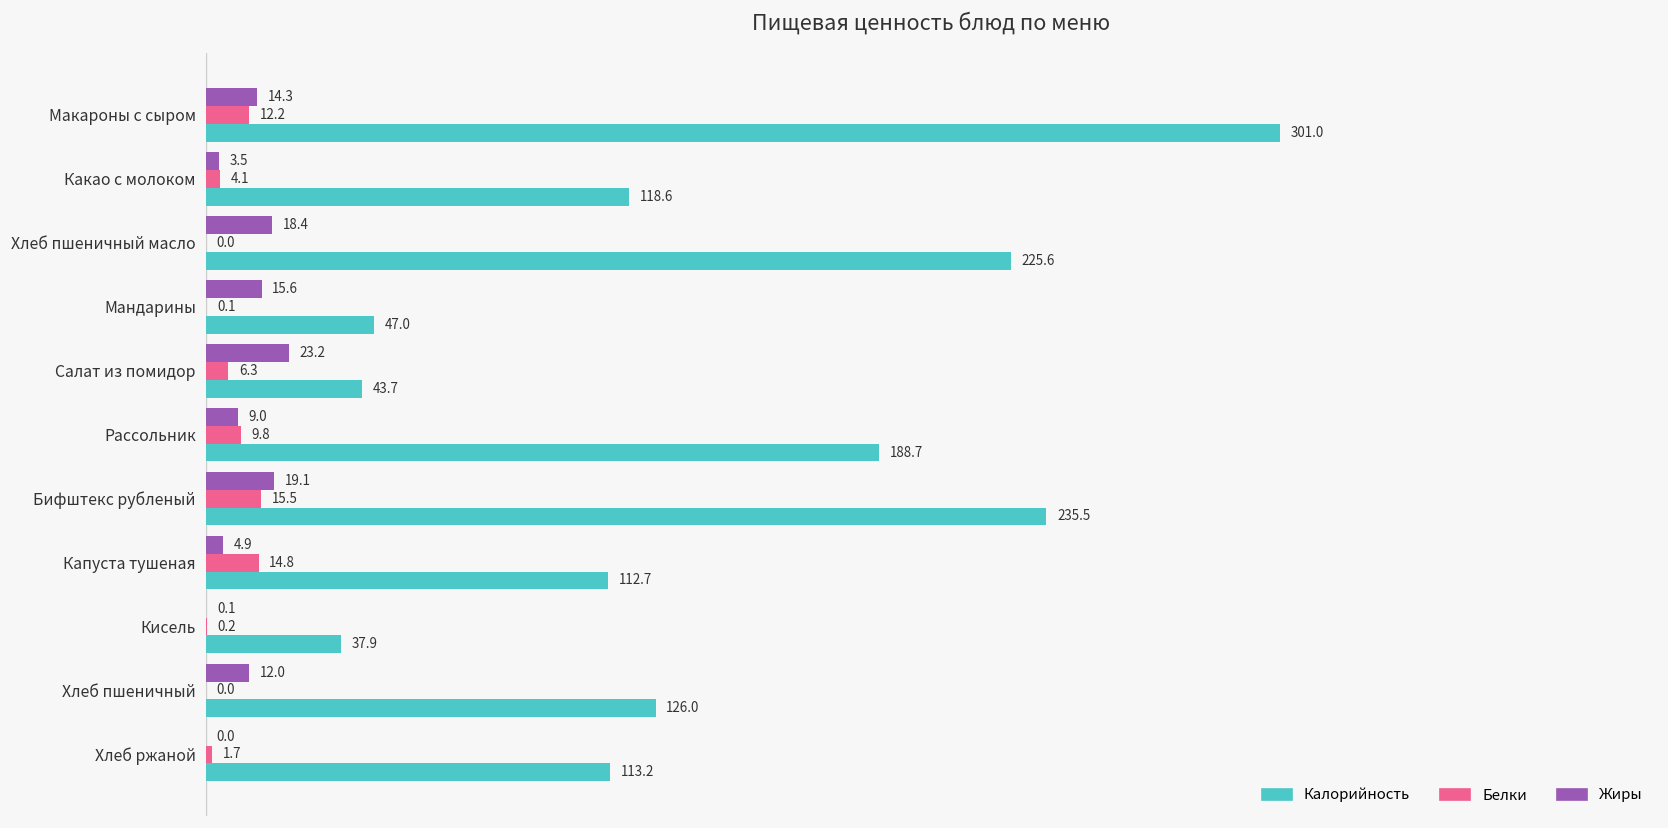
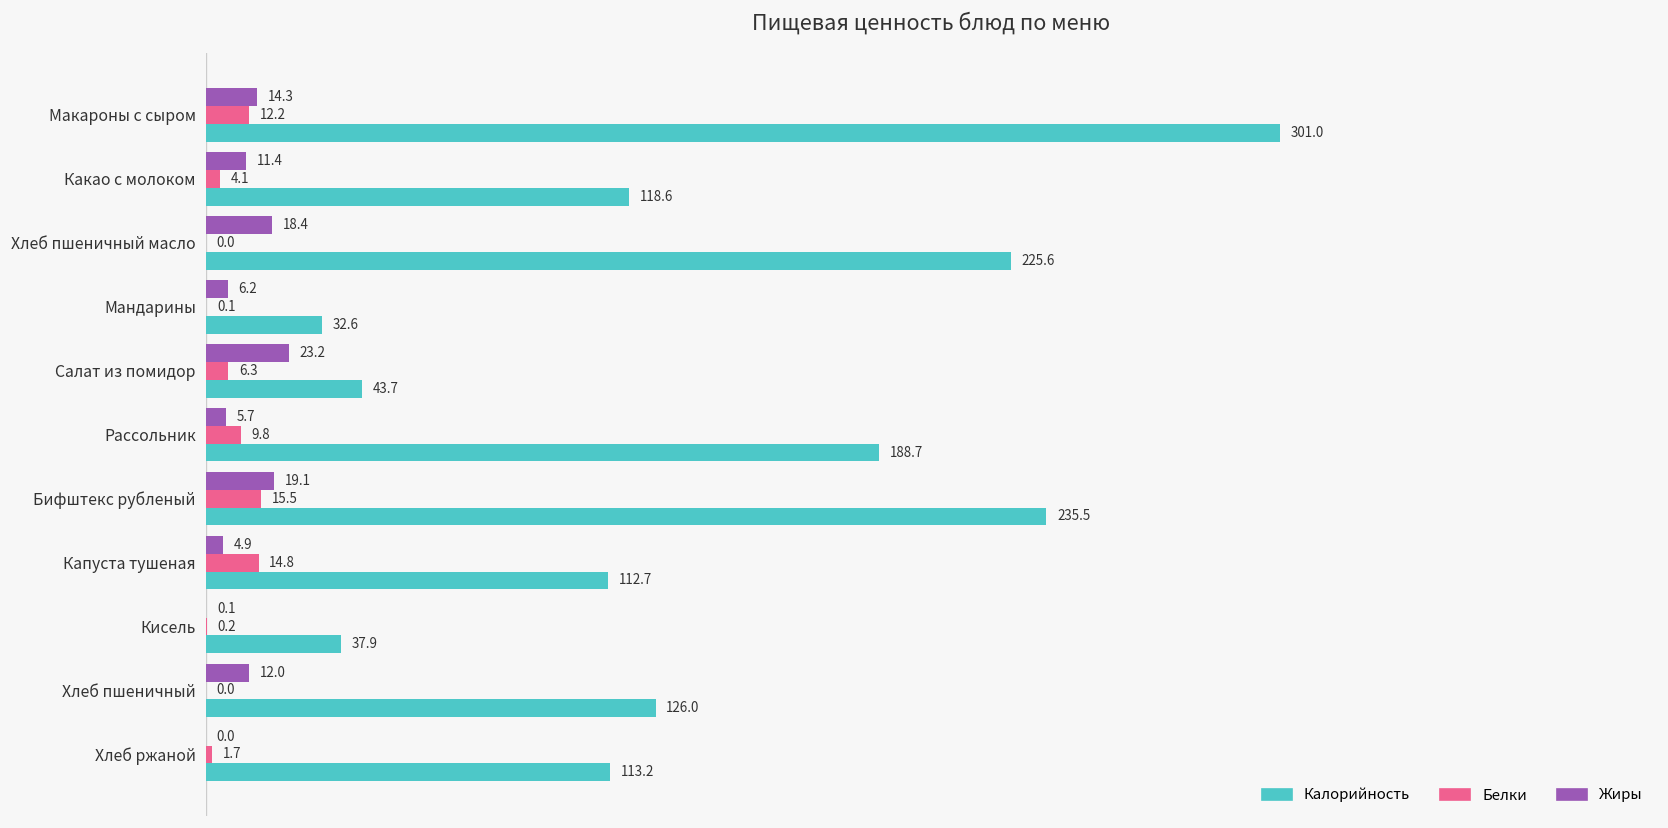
Жиры, Какао с молоком: 3.5 -> 11.4
Жиры, Мандарины: 15.6 -> 6.2
Калорийность, Мандарины: 47.0 -> 32.6
Жиры, Рассольник: 9.0 -> 5.7
